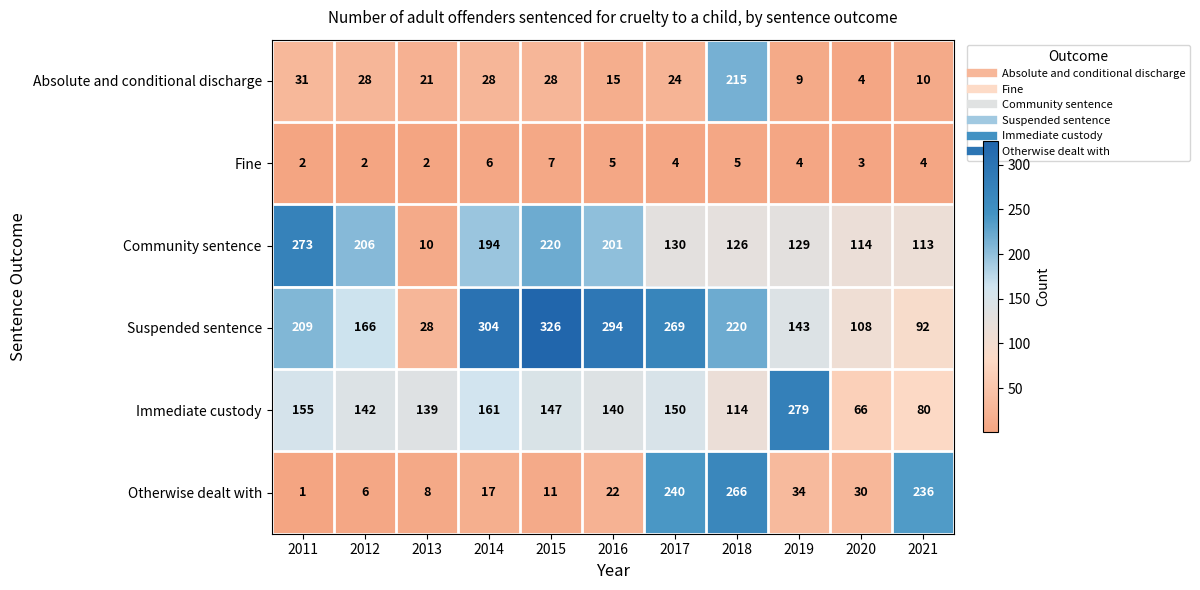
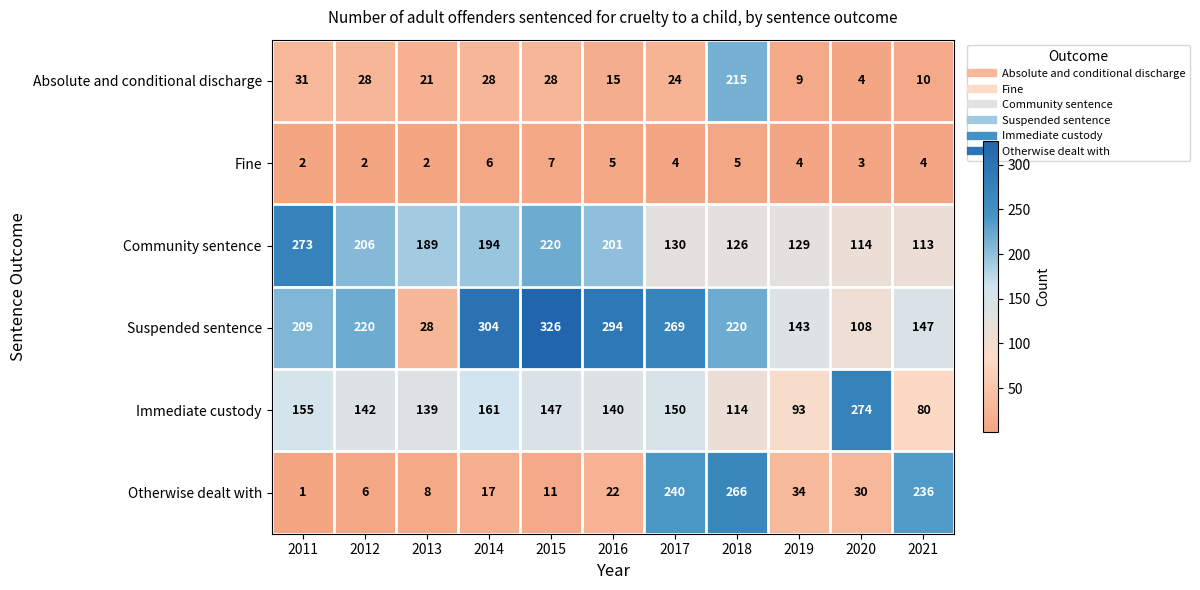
Community sentence, 2013: 10 -> 189
Suspended sentence, 2012: 166 -> 220
Suspended sentence, 2021: 92 -> 147
Immediate custody, 2019: 279 -> 93
Immediate custody, 2020: 66 -> 274
